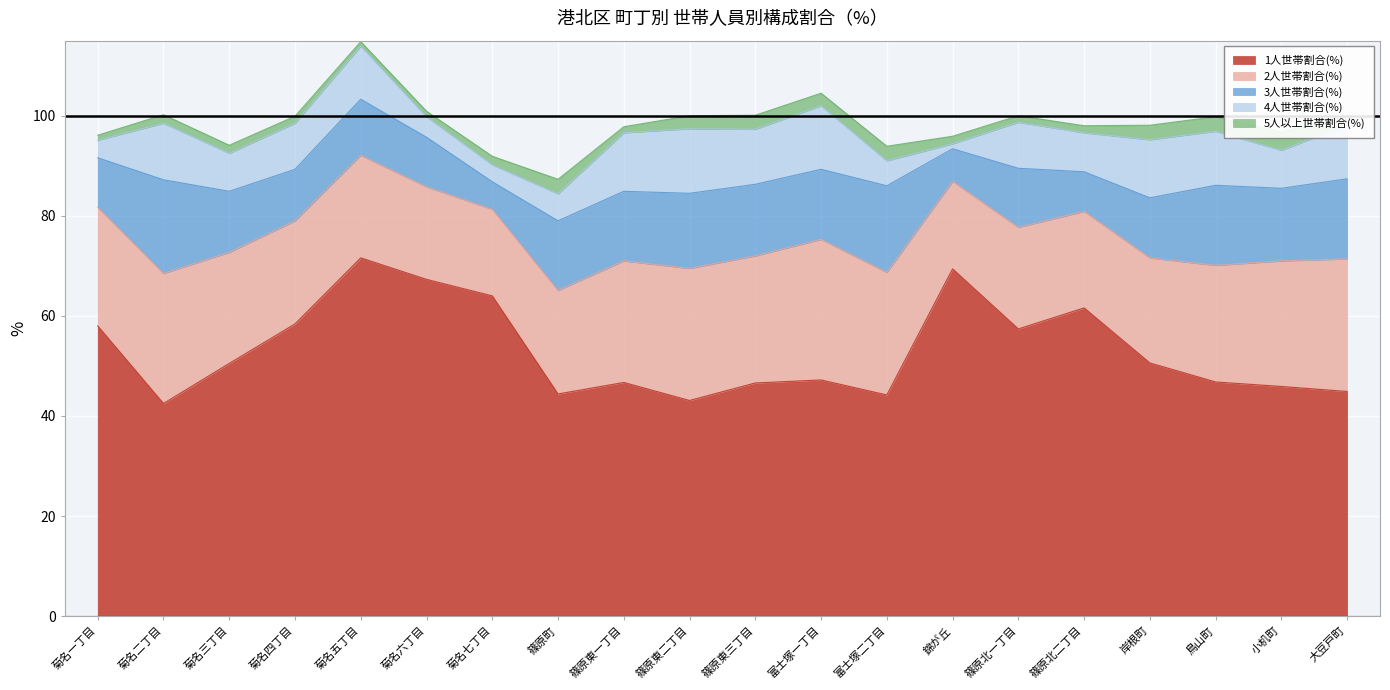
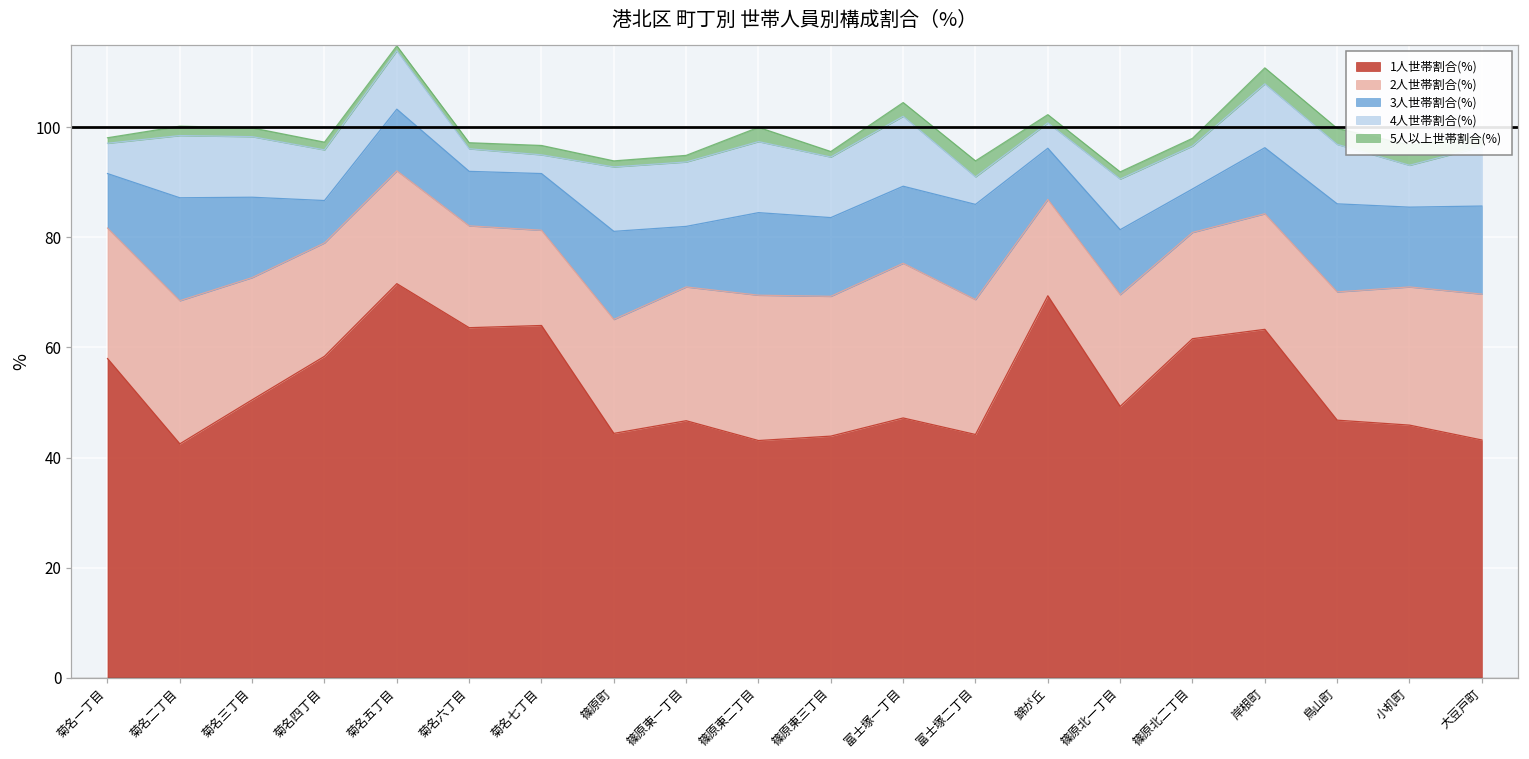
4人世帯割合(%), 菊名一丁目: 4 -> 6
3人世帯割合(%), 菊名三丁目: 12 -> 15
4人世帯割合(%), 菊名三丁目: 8 -> 11
3人世帯割合(%), 菊名四丁目: 10 -> 8
1人世帯割合(%), 菊名六丁目: 67 -> 64
3人世帯割合(%), 菊名七丁目: 6 -> 10
3人世帯割合(%), 篠原町: 14 -> 16
4人世帯割合(%), 篠原町: 5 -> 12
5人以上世帯割合(%), 篠原町: 3 -> 1
3人世帯割合(%), 篠原東一丁目: 14 -> 11
1人世帯割合(%), 篠原東三丁目: 47 -> 44
5人以上世帯割合(%), 篠原東三丁目: 3 -> 1
3人世帯割合(%), 錦が丘: 7 -> 9
4人世帯割合(%), 錦が丘: 1 -> 5
1人世帯割合(%), 篠原北一丁目: 57 -> 49
1人世帯割合(%), 岸根町: 51 -> 63
1人世帯割合(%), 大豆戸町: 45 -> 43
